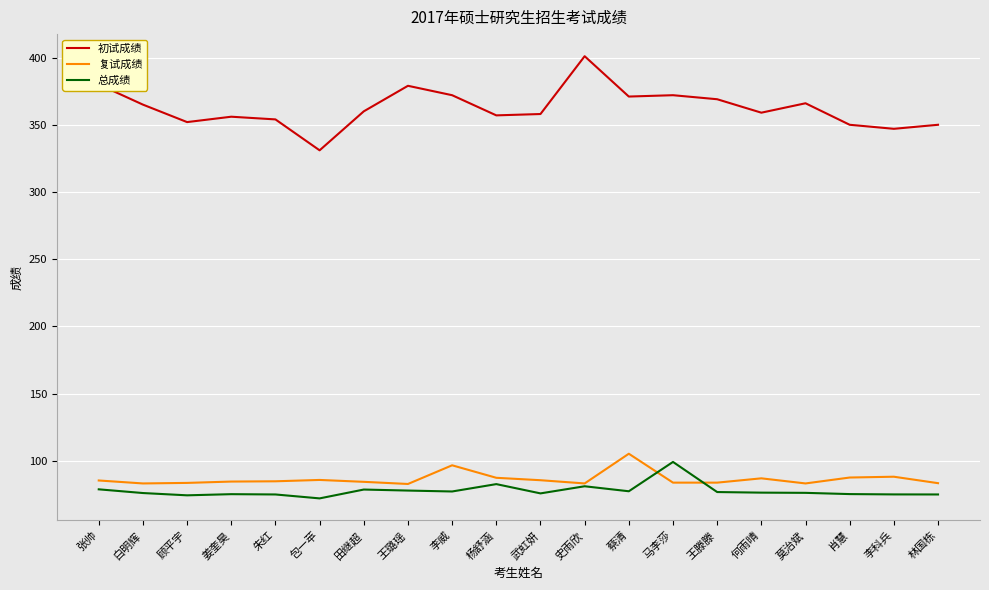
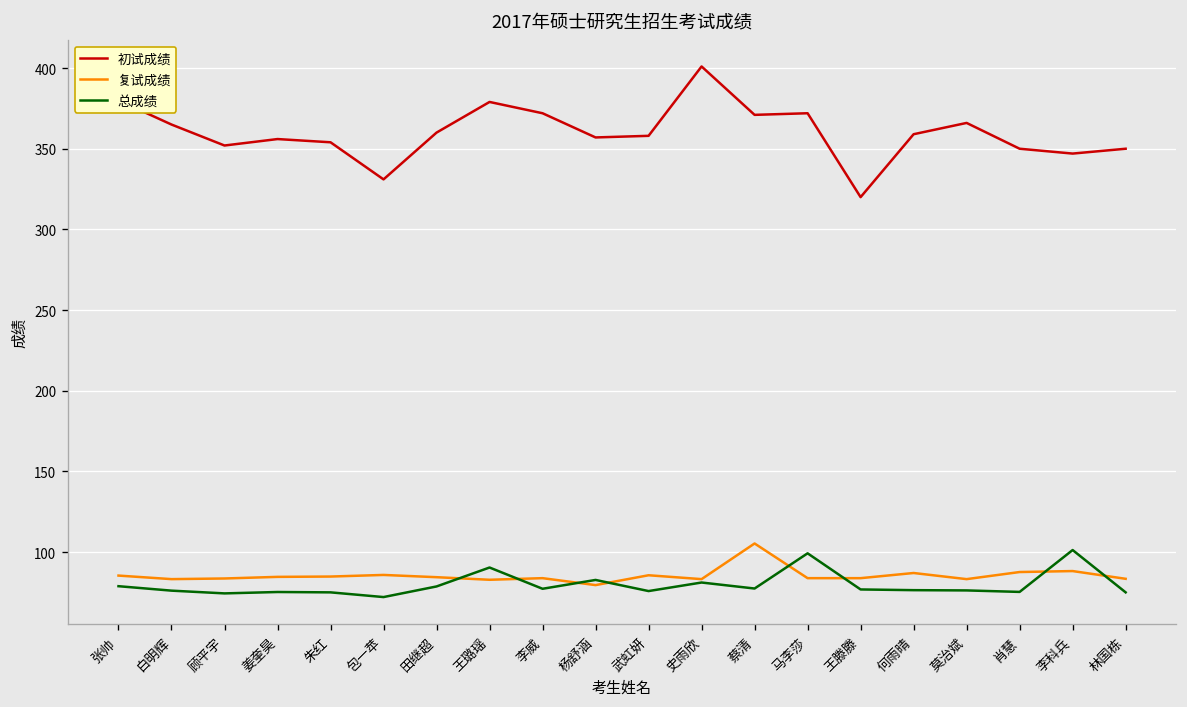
总成绩, 王璐瑶: 78 -> 90
复试成绩, 李威: 97 -> 84
复试成绩, 杨舒涵: 87 -> 80
初试成绩, 王滕滕: 369 -> 320
总成绩, 李科兵: 75 -> 101
